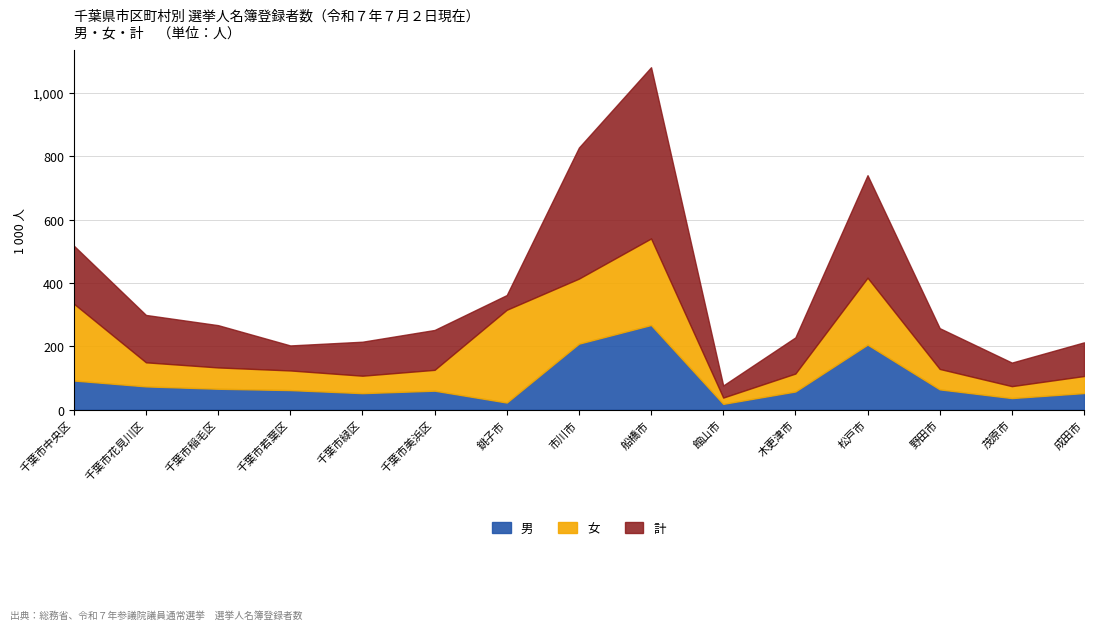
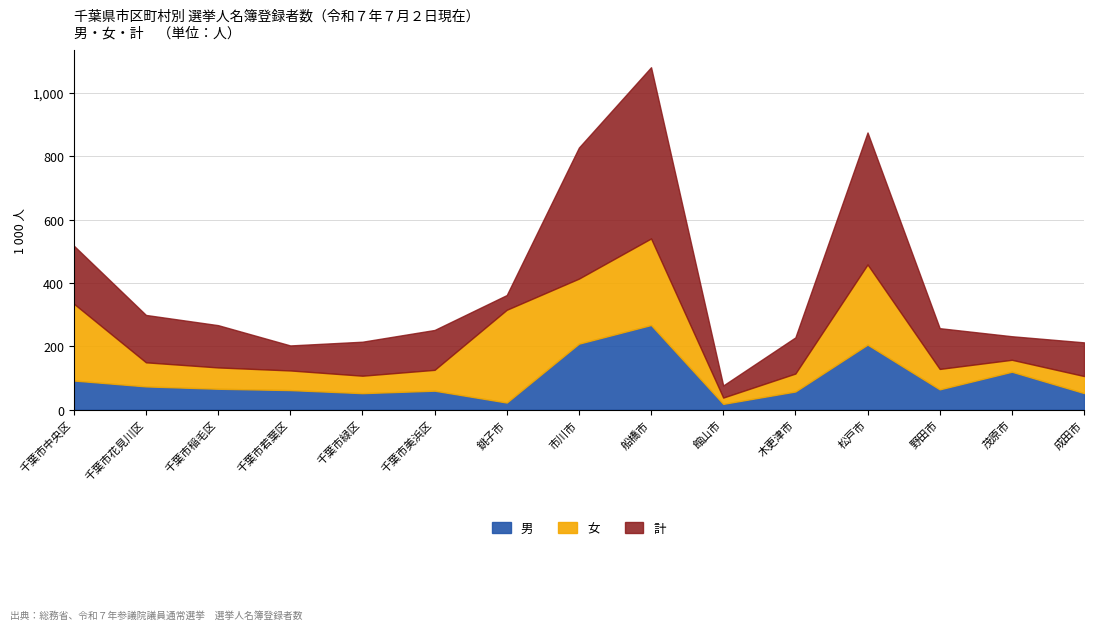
女, 松戸市: 210 -> 250
計, 松戸市: 320 -> 420
男, 茂原市: 40 -> 120
